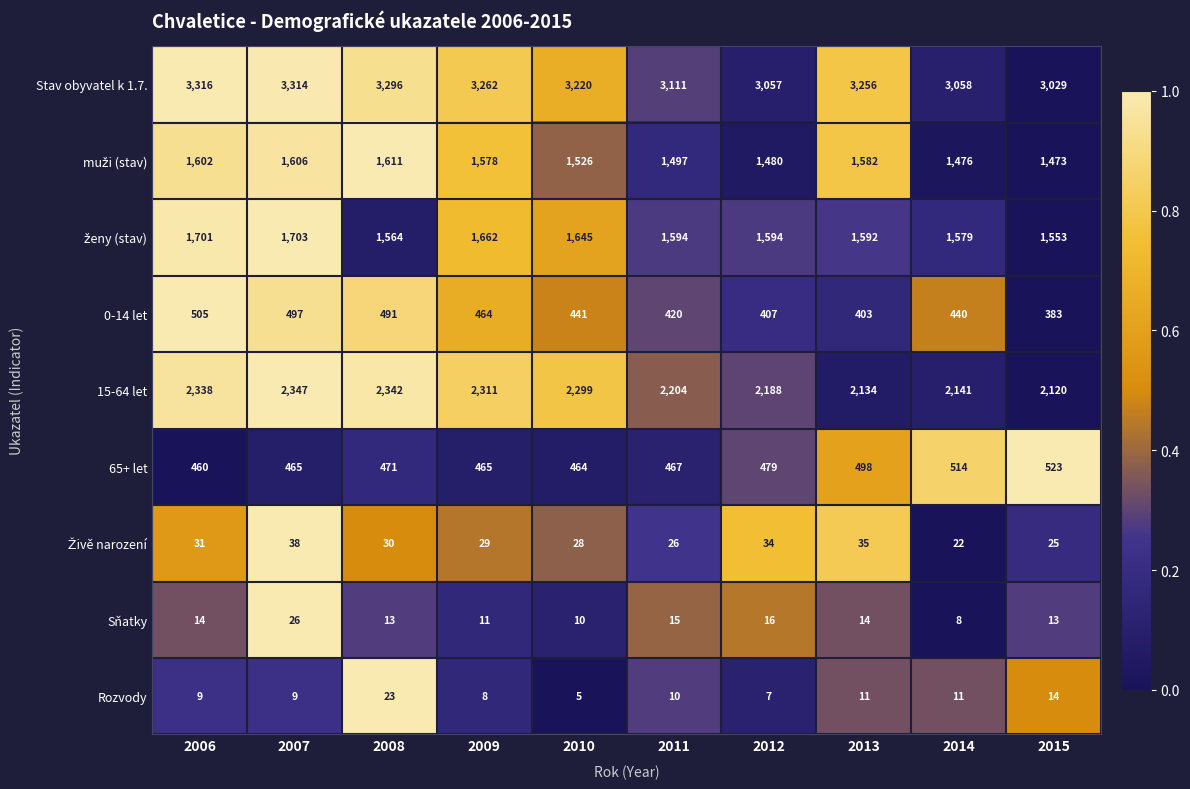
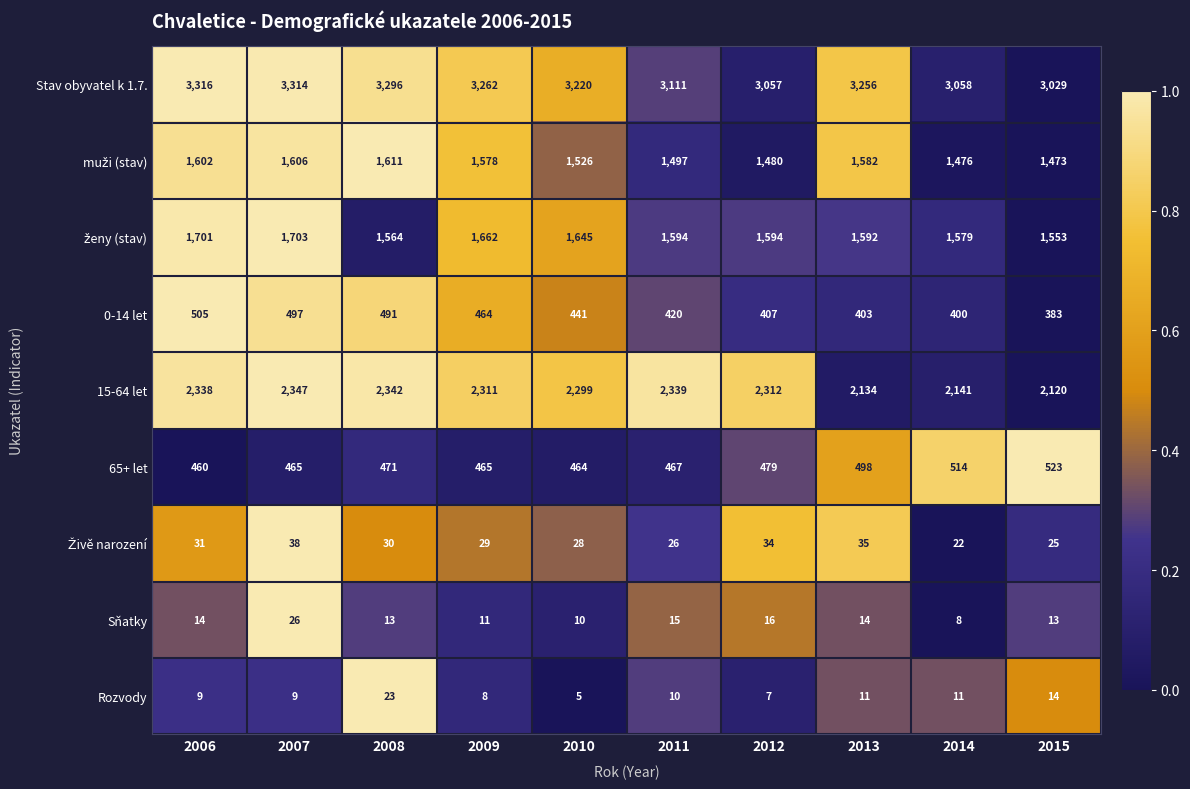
0-14 let, 2014: 440 -> 400
15-64 let, 2011: 2,204 -> 2,339
15-64 let, 2012: 2,188 -> 2,312
